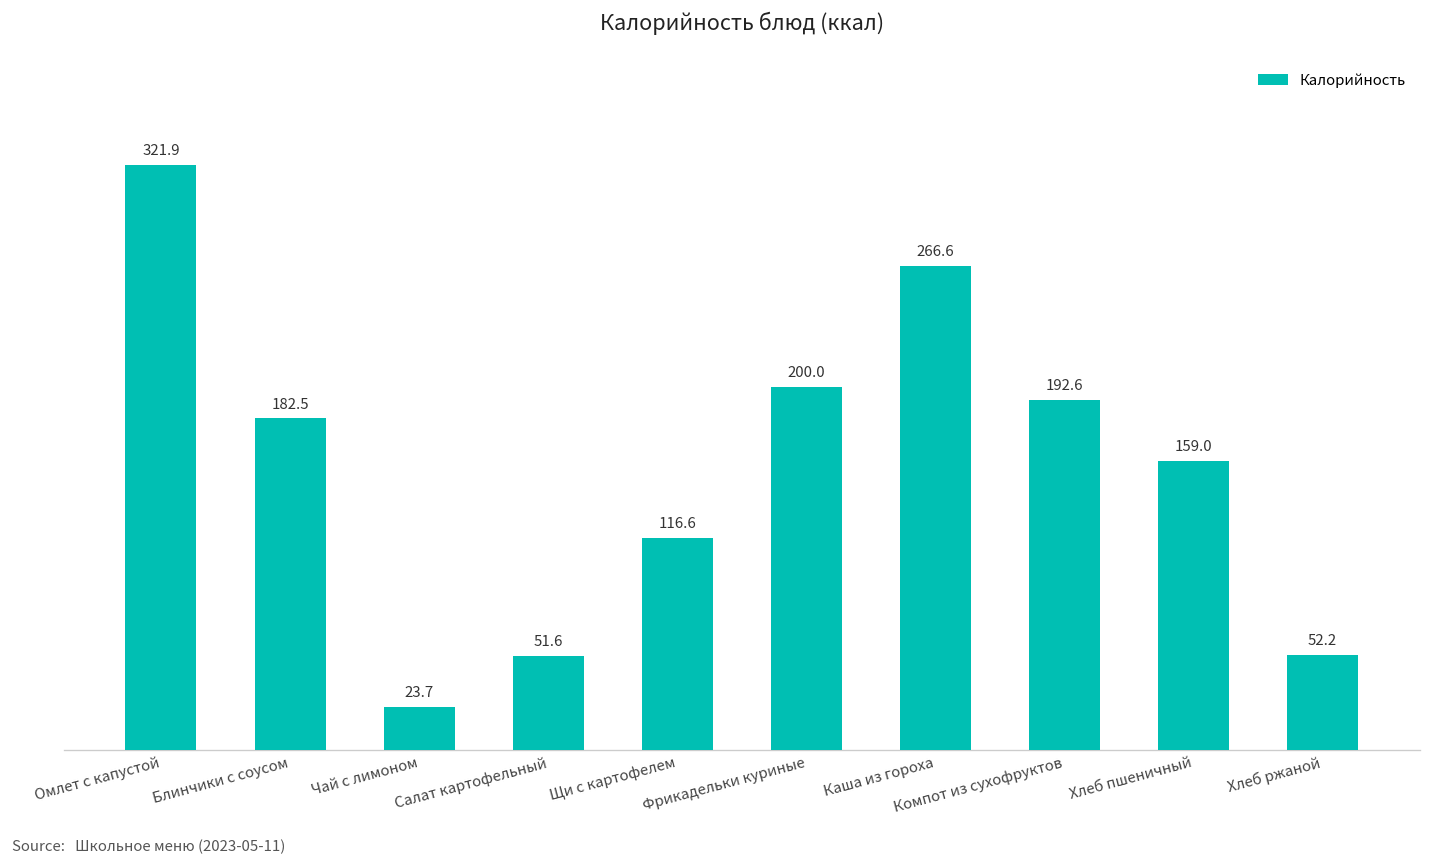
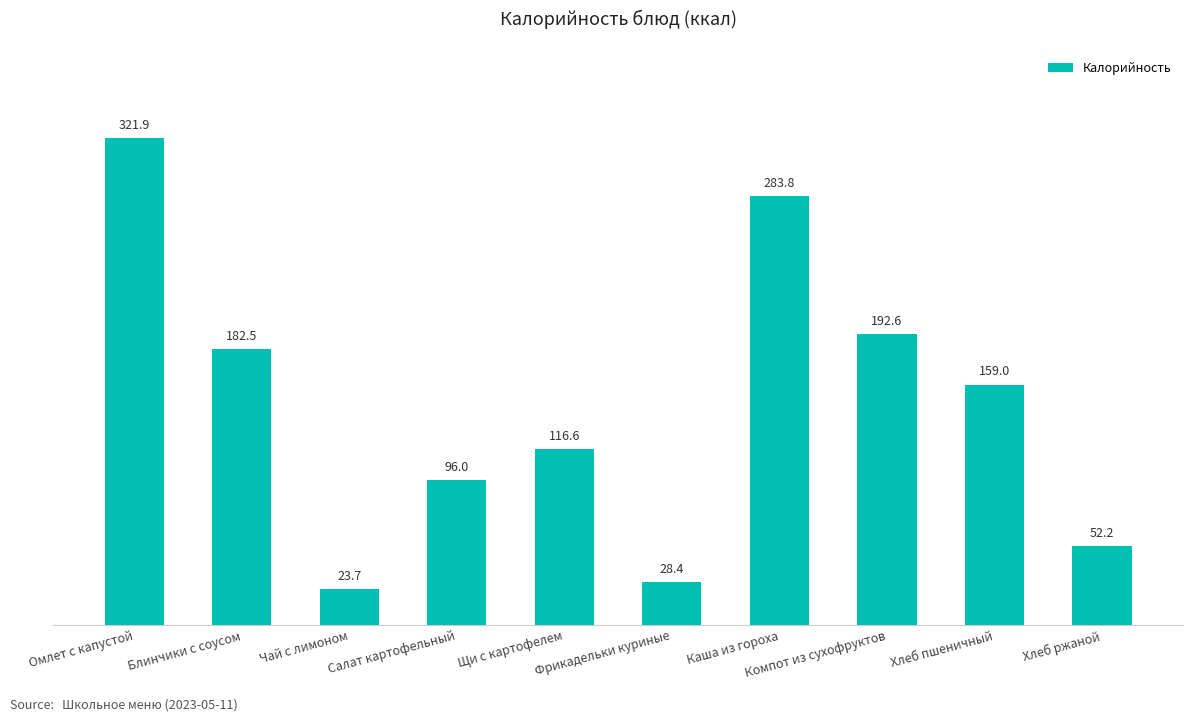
Салат картофельный: 51.6 -> 96.0
Фрикадельки куриные: 200.0 -> 28.4
Каша из гороха: 266.6 -> 283.8
